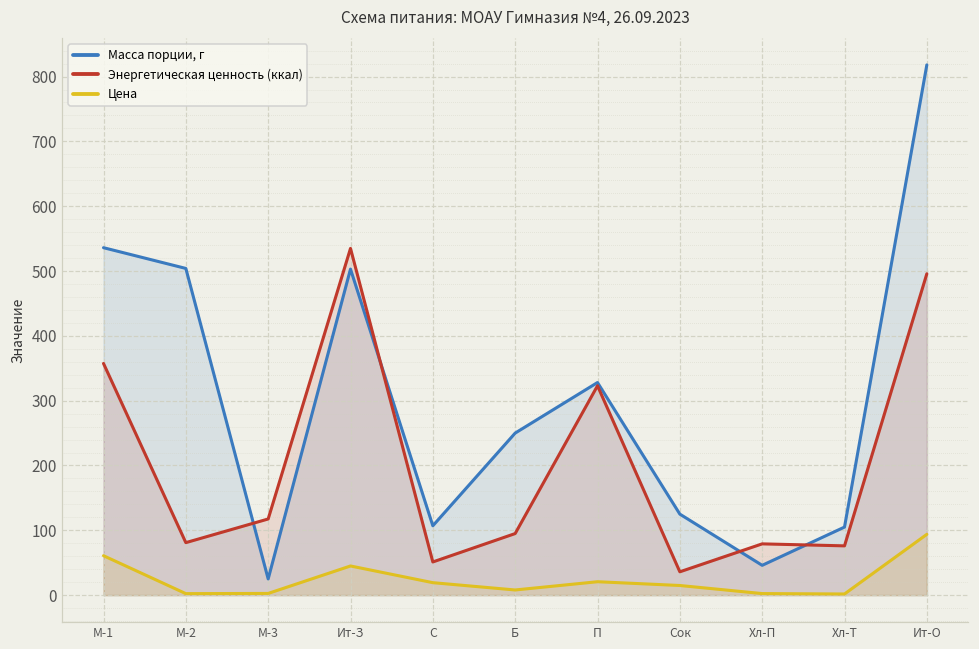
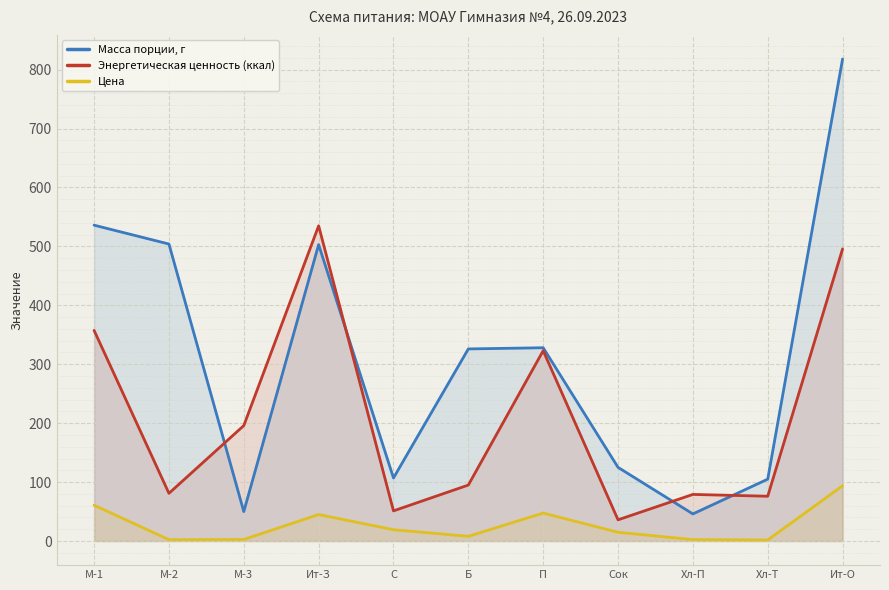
Масса порции, г, М-3: 30 -> 50
Энергетическая ценность (ккал), М-3: 120 -> 200
Масса порции, г, Б: 250 -> 330
Цена, П: 20 -> 50
